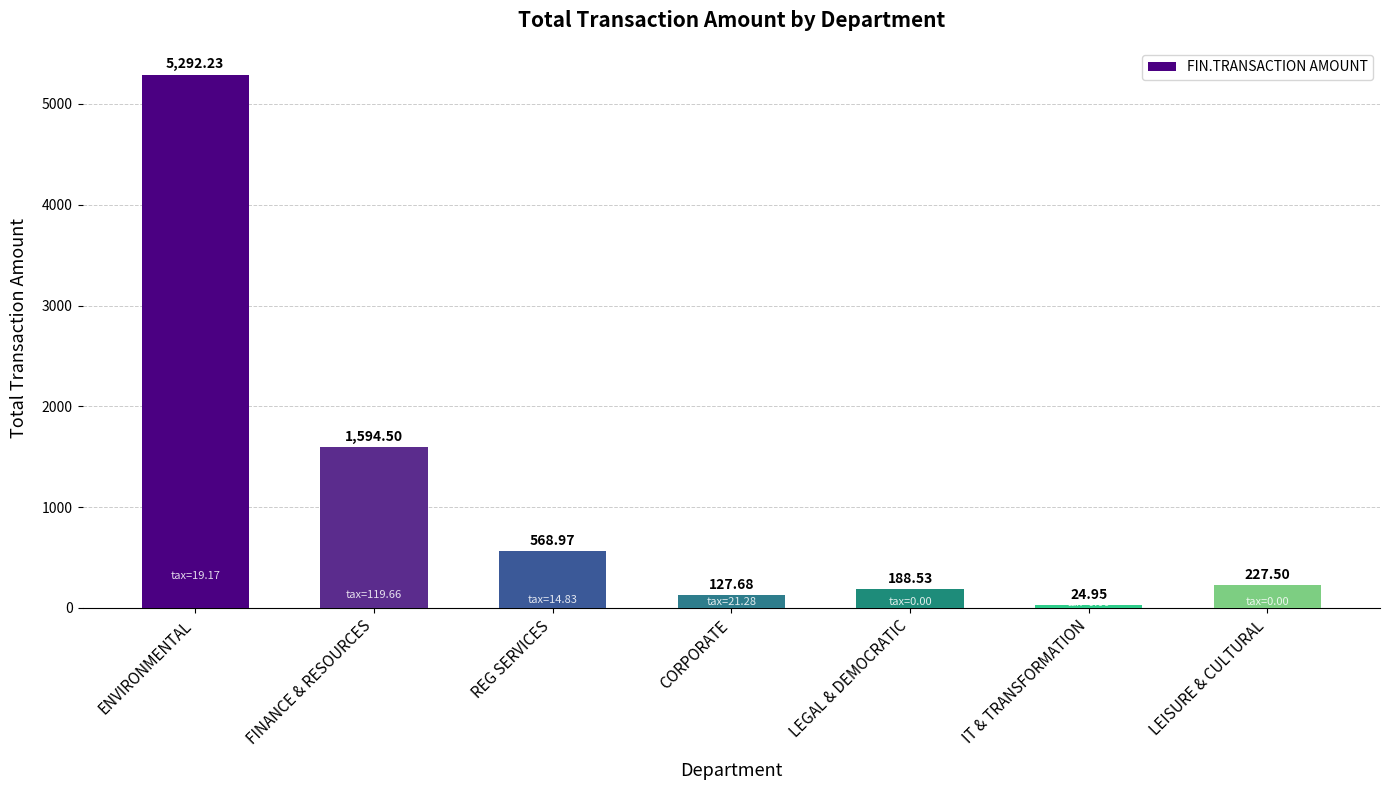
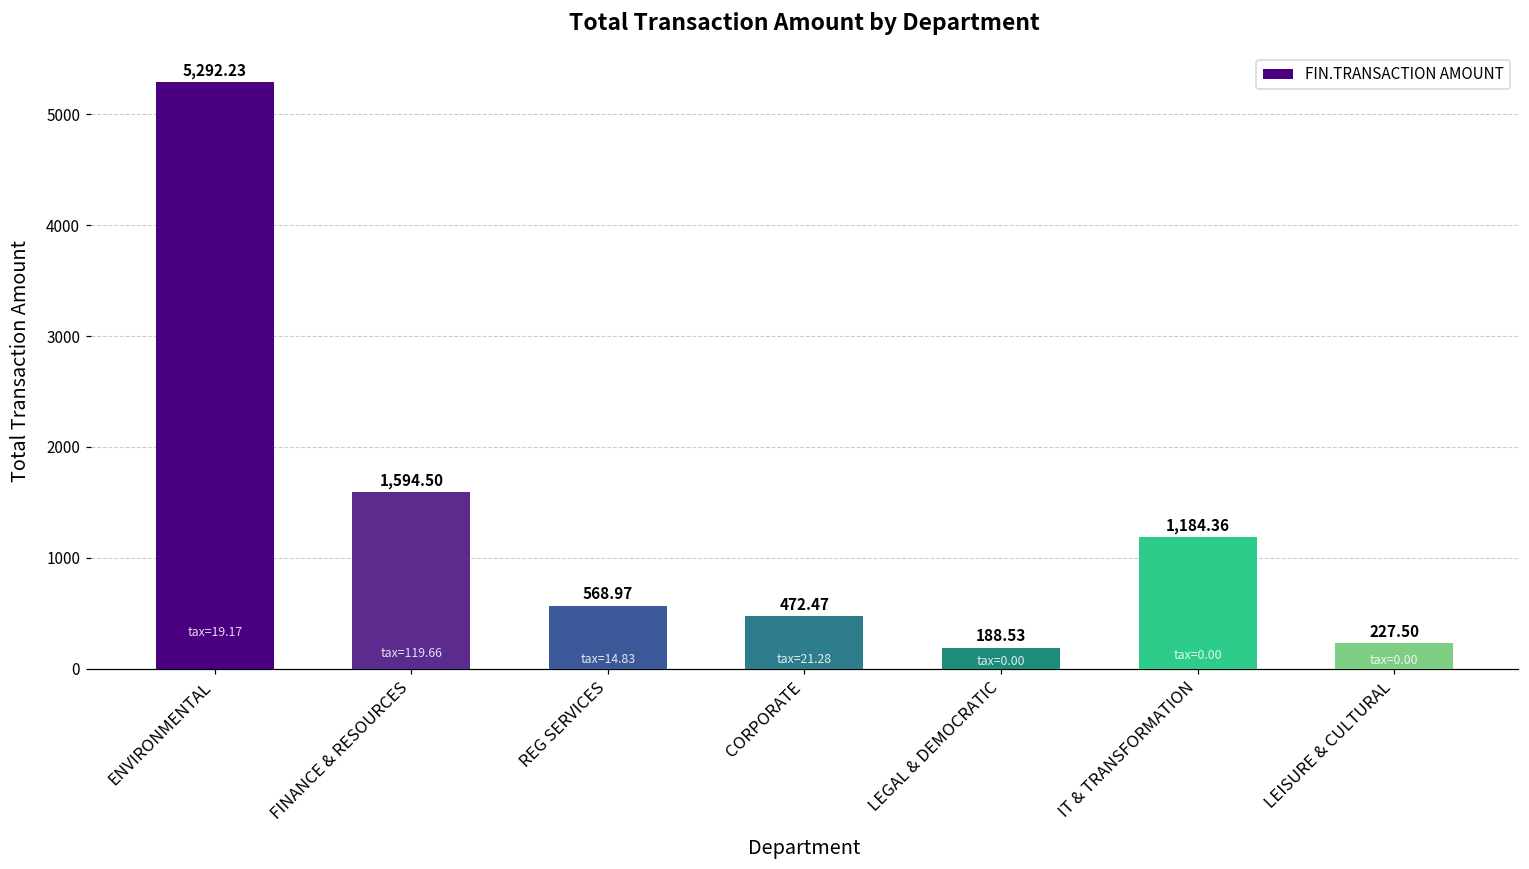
CORPORATE: 127.68 -> 472.47
IT & TRANSFORMATION: 24.95 -> 1,184.36
